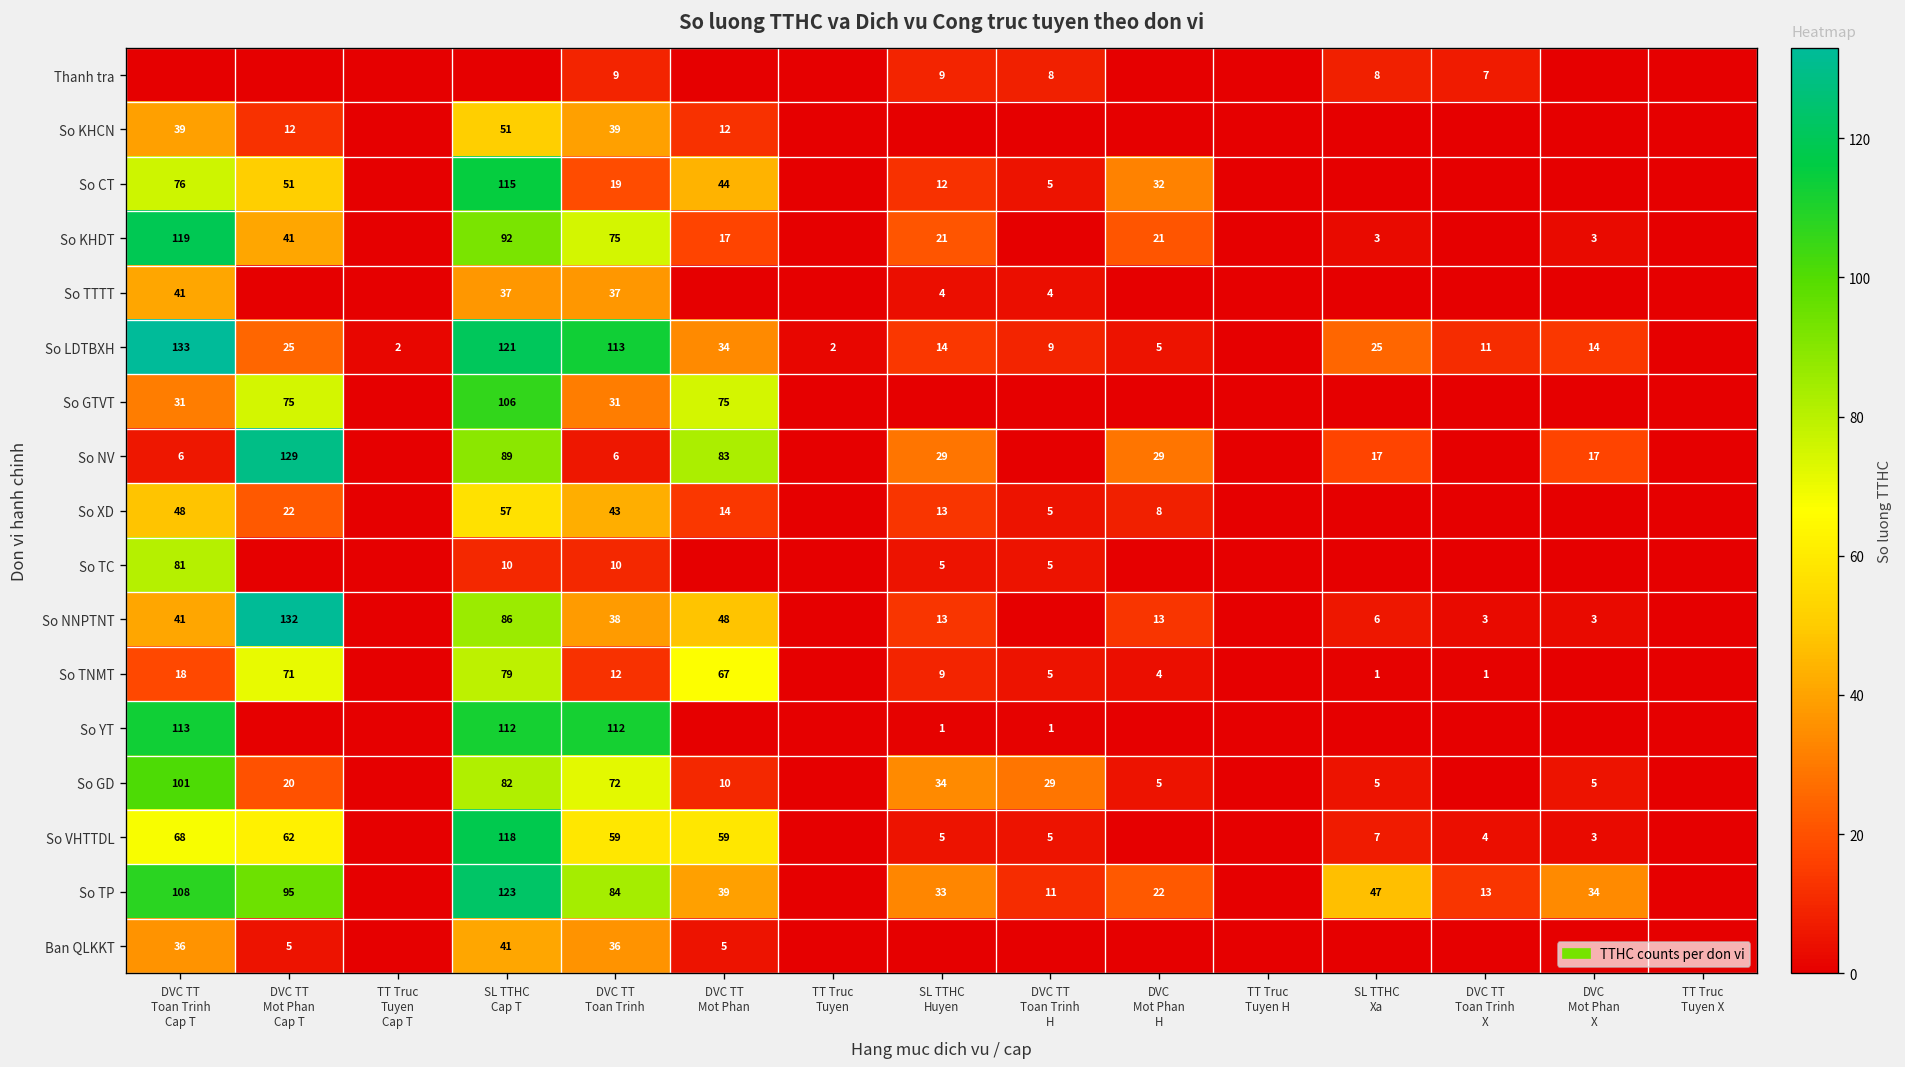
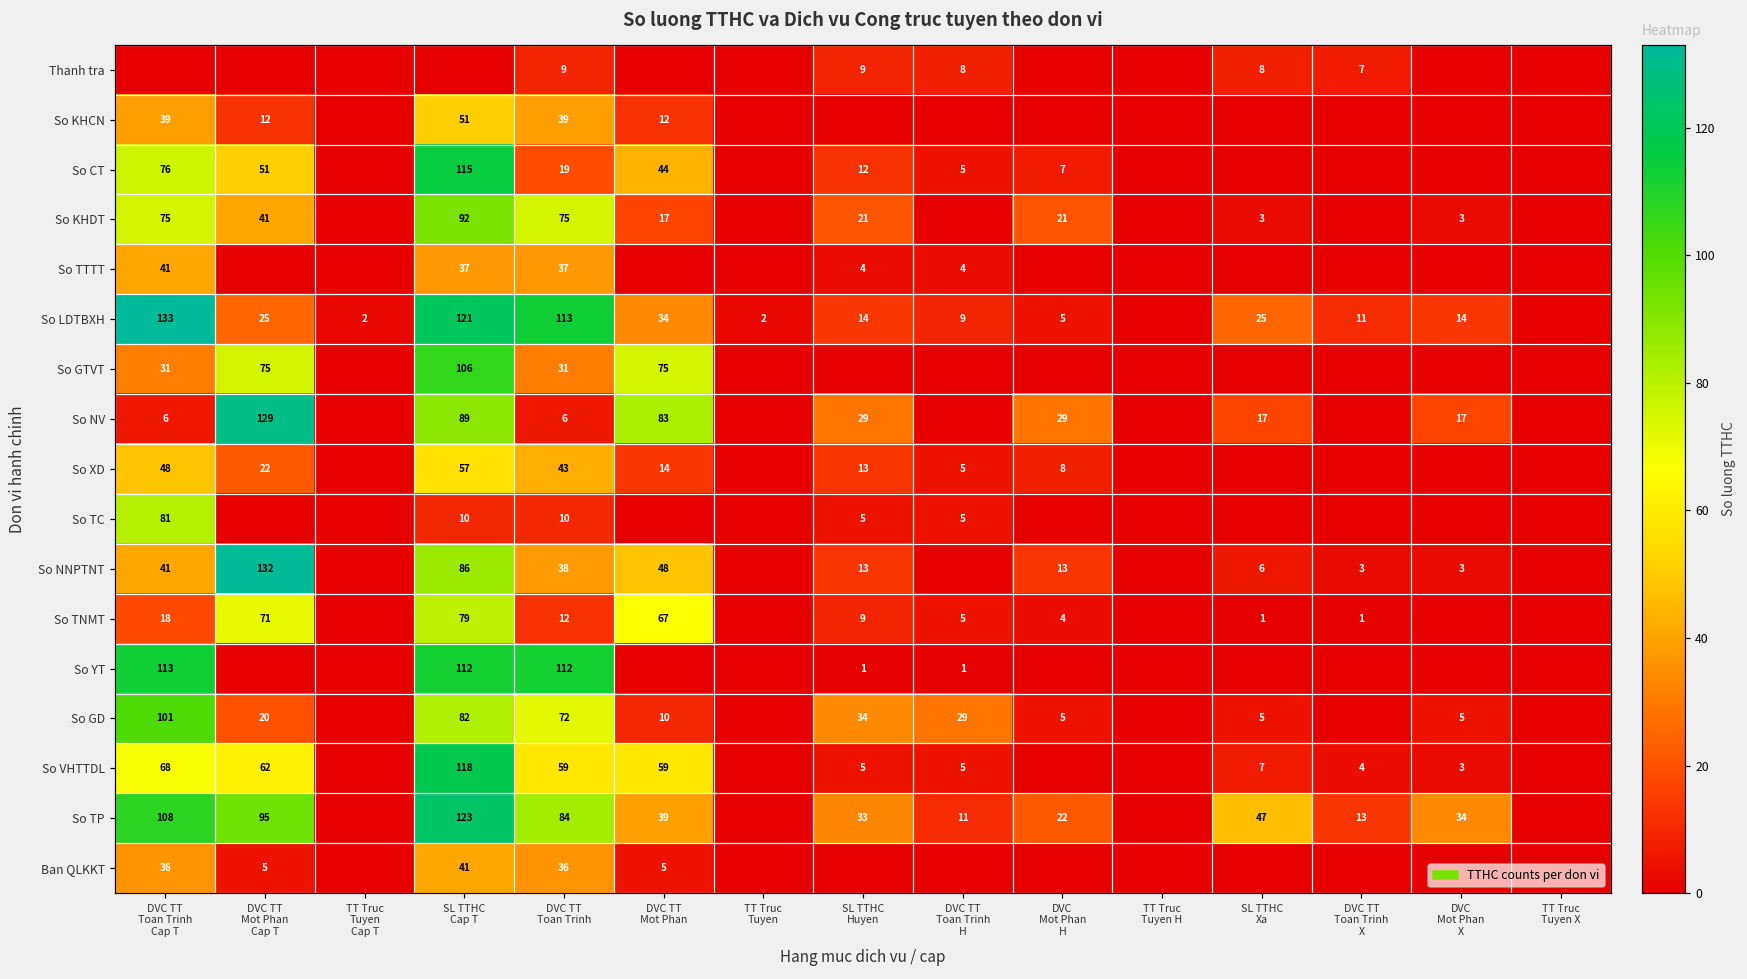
So CT, DVC Mot Phan H: 32 -> 7
So KHDT, DVC TT Toan Trinh Cap T: 119 -> 75
